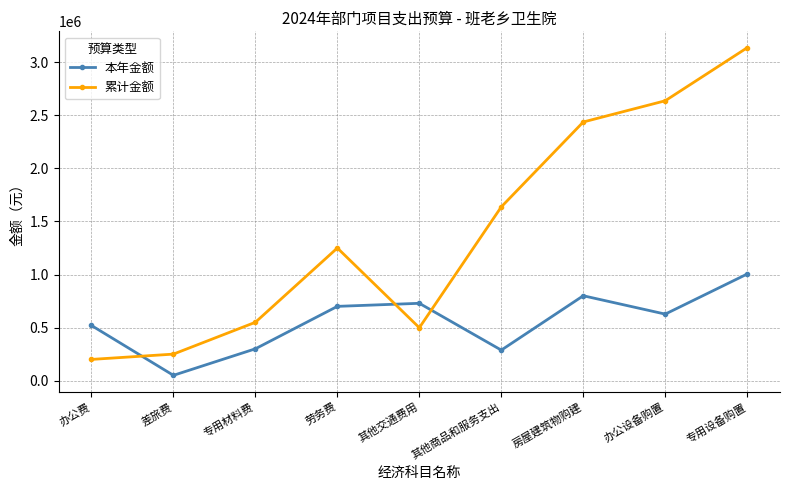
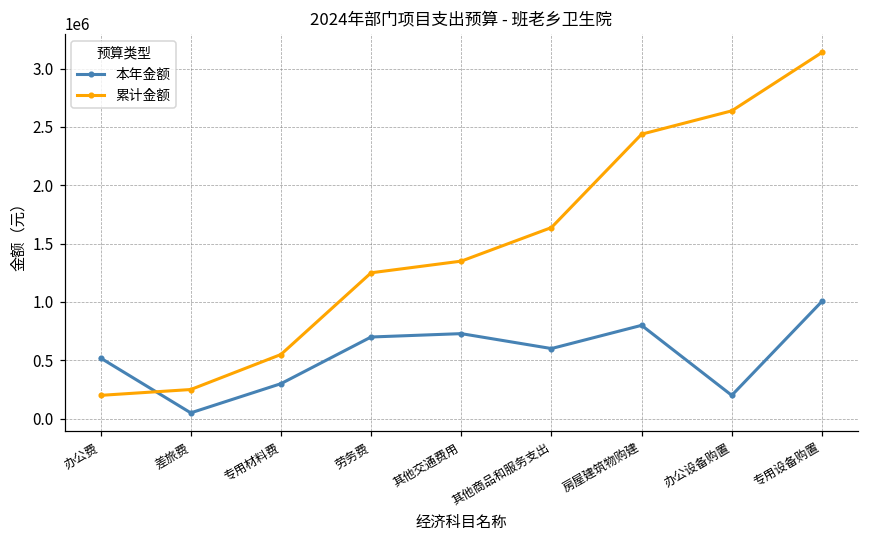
累计金额, 其他交通费用: 500000 -> 1350000
本年金额, 其他商品和服务支出: 290000 -> 600000
本年金额, 办公设备购置: 630000 -> 200000
